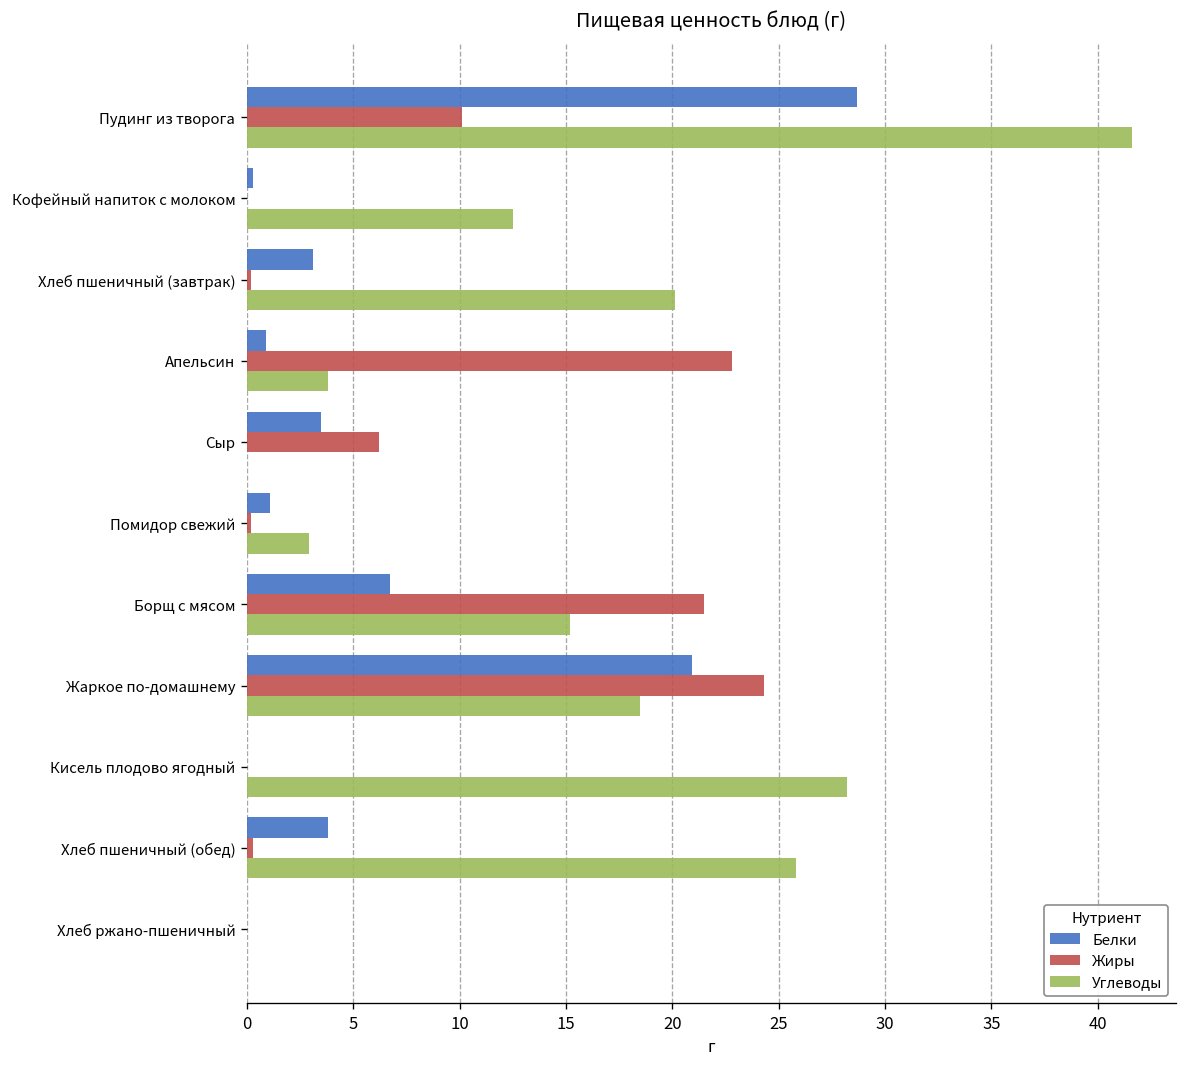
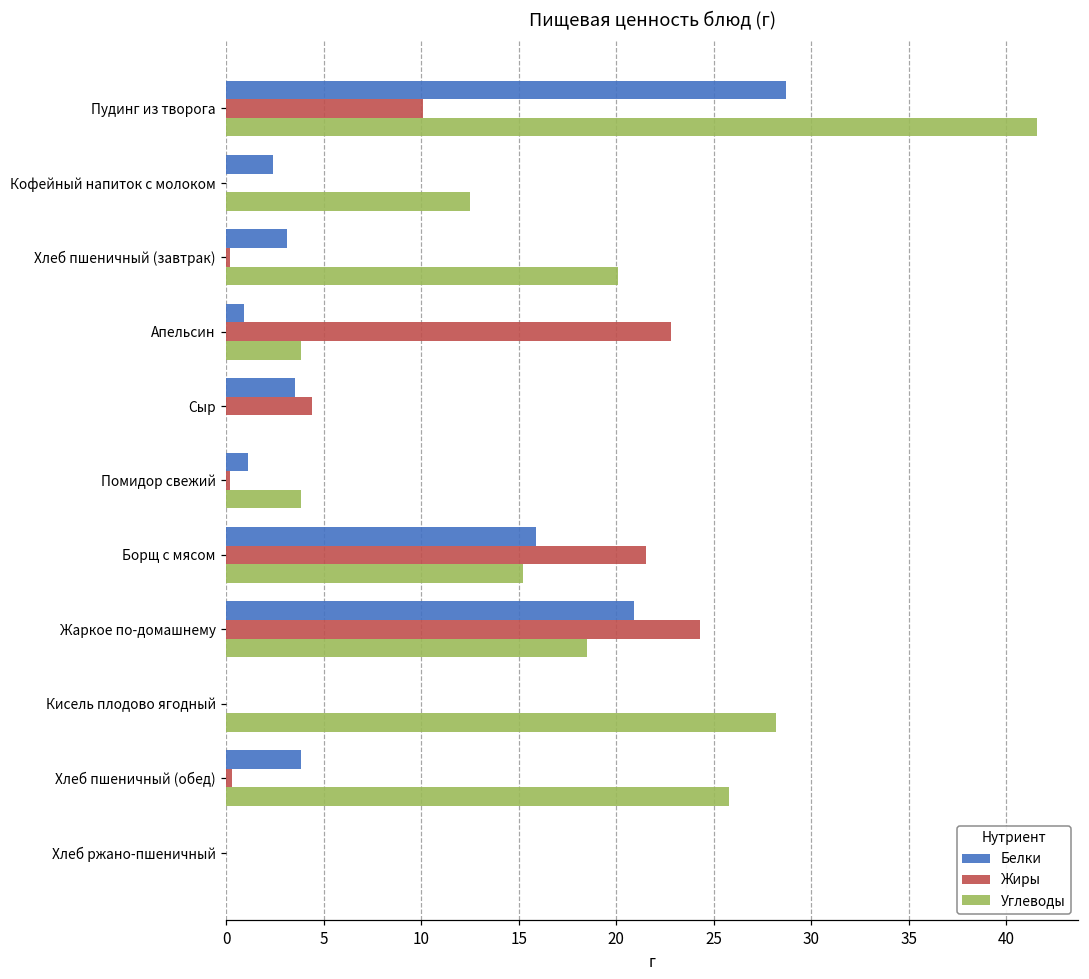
Белки, Кофейный напиток с молоком: 0.3 -> 2.4
Жиры, Сыр: 6.2 -> 4.4
Углеводы, Помидор свежий: 2.9 -> 3.8
Белки, Борщ с мясом: 6.7 -> 15.9
